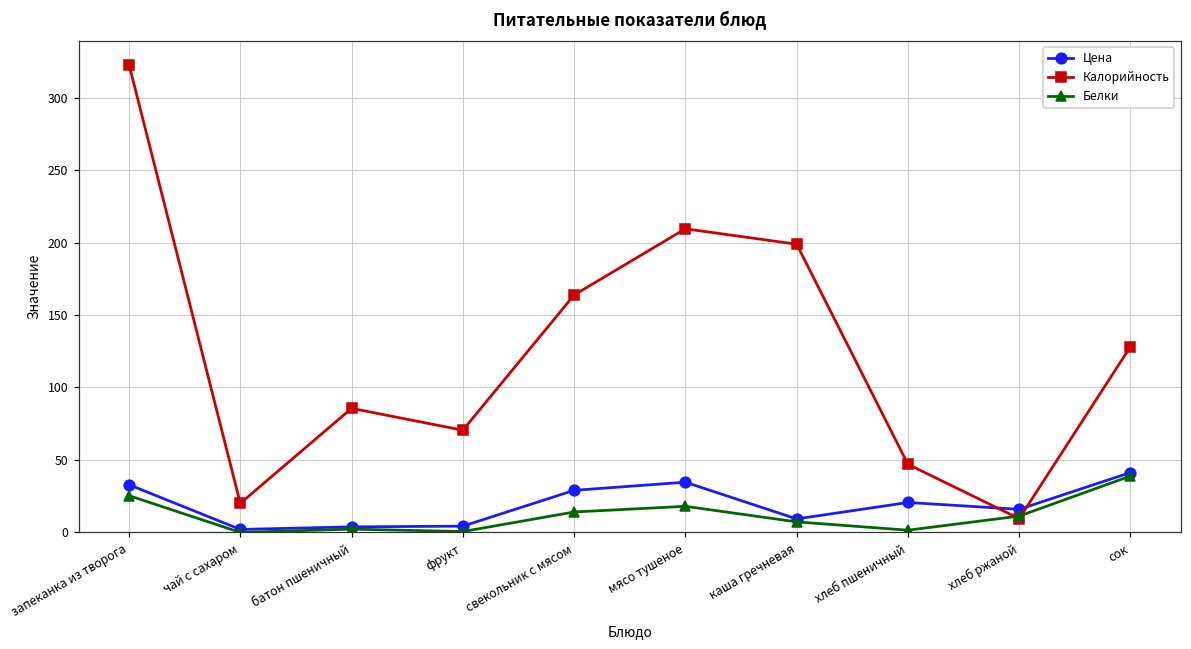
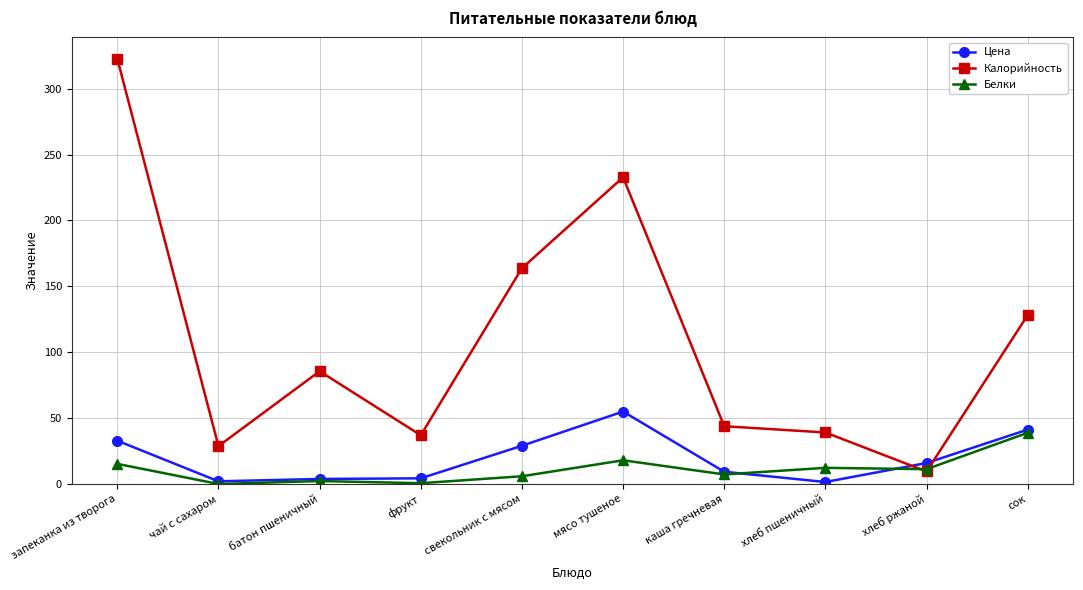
Белки, запеканка из творога: 25 -> 15
Калорийность, чай с сахаром: 20 -> 29
Калорийность, фрукт: 71 -> 37
Белки, свекольник с мясом: 14 -> 6
Цена, мясо тушеное: 35 -> 55
Калорийность, мясо тушеное: 210 -> 233
Калорийность, каша гречневая: 199 -> 44
Цена, хлеб пшеничный: 21 -> 2
Калорийность, хлеб пшеничный: 47 -> 39
Белки, хлеб пшеничный: 2 -> 12
